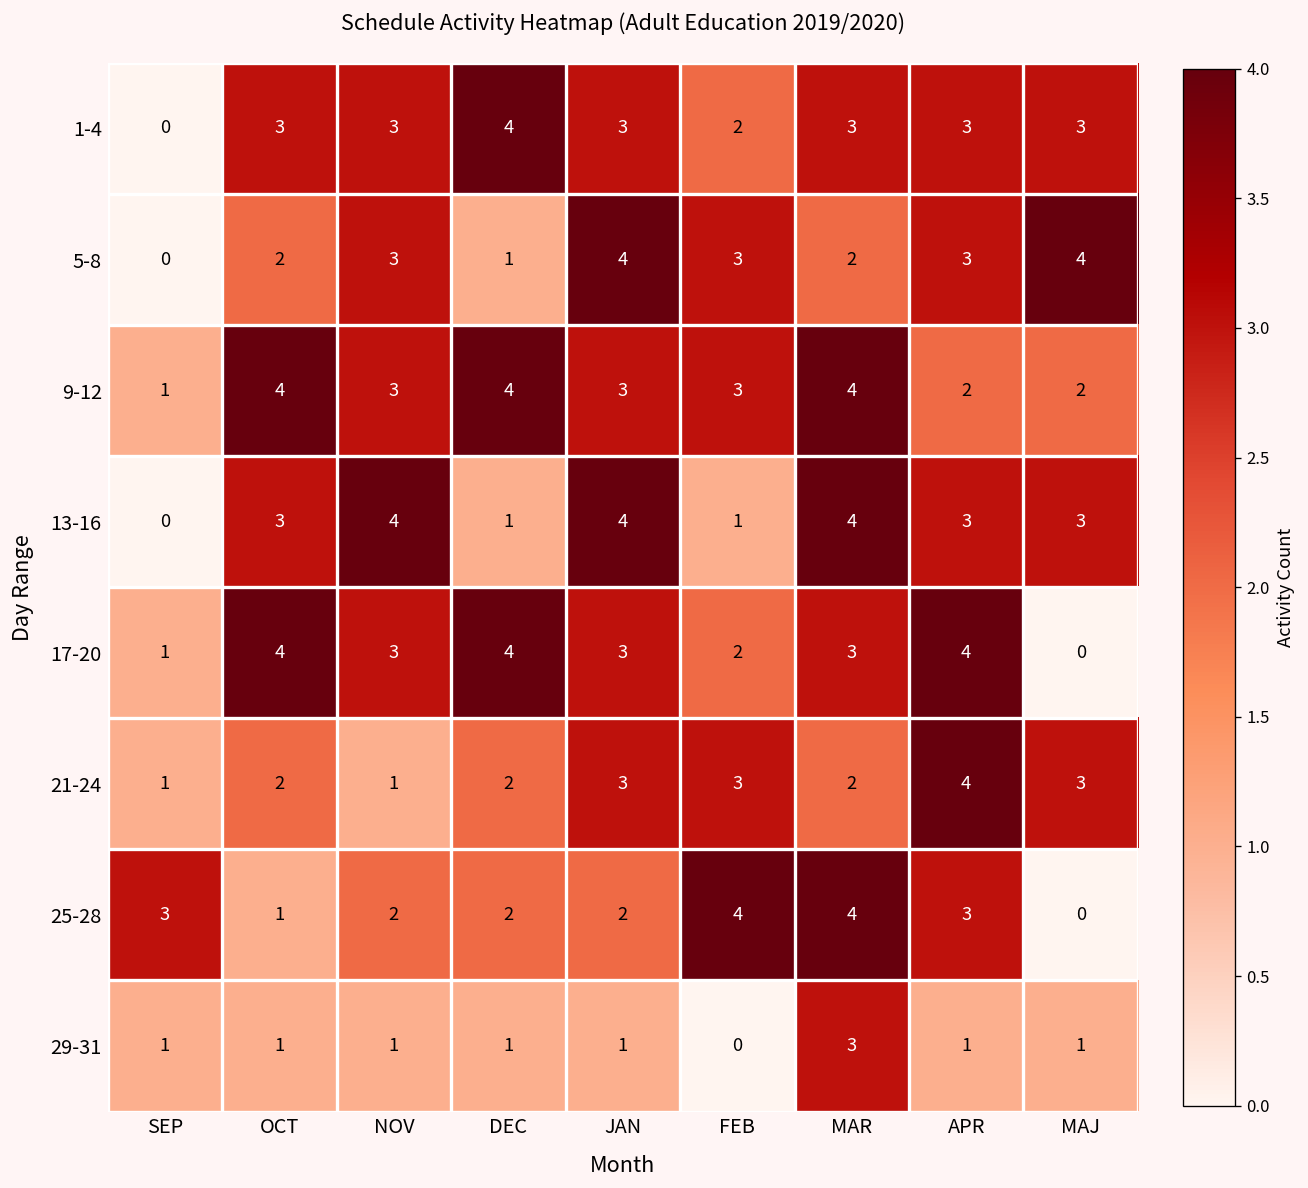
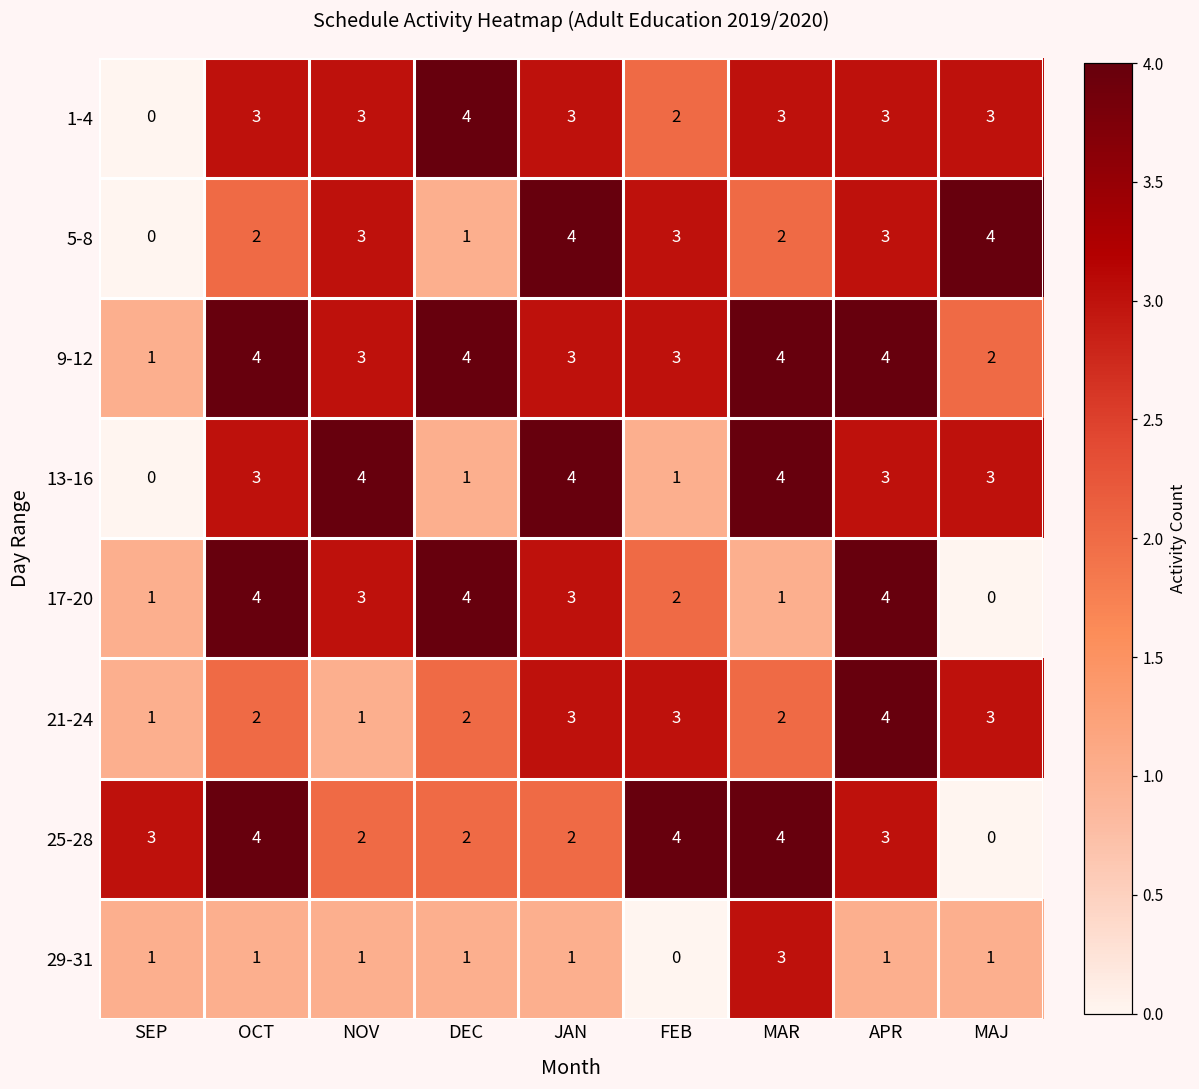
9-12, APR: 2 -> 4
17-20, MAR: 3 -> 1
25-28, OCT: 1 -> 4
